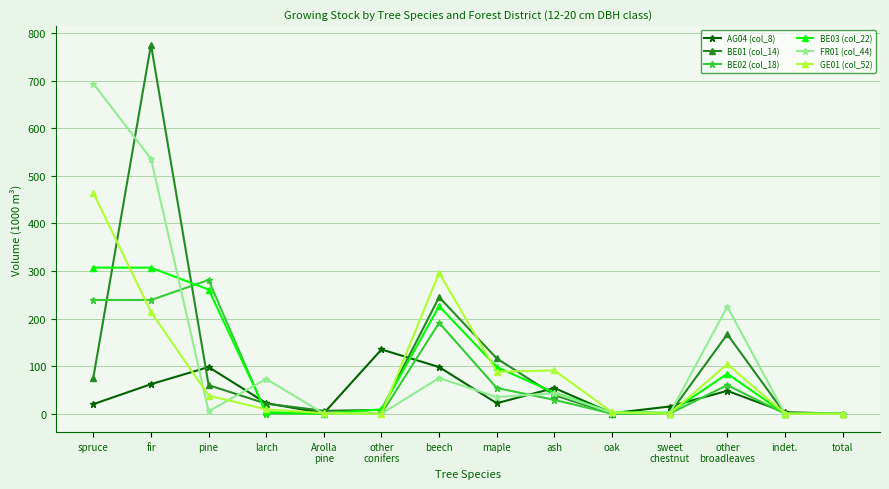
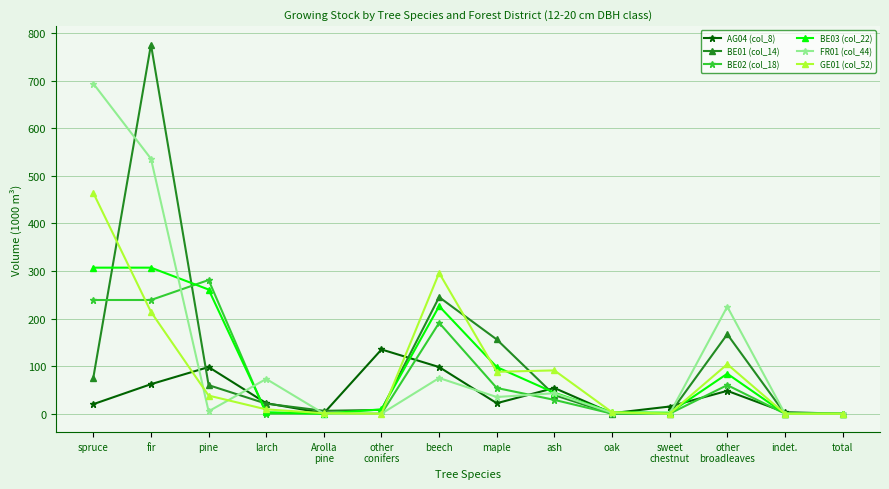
BE01 (col_14), maple: 120 -> 160
